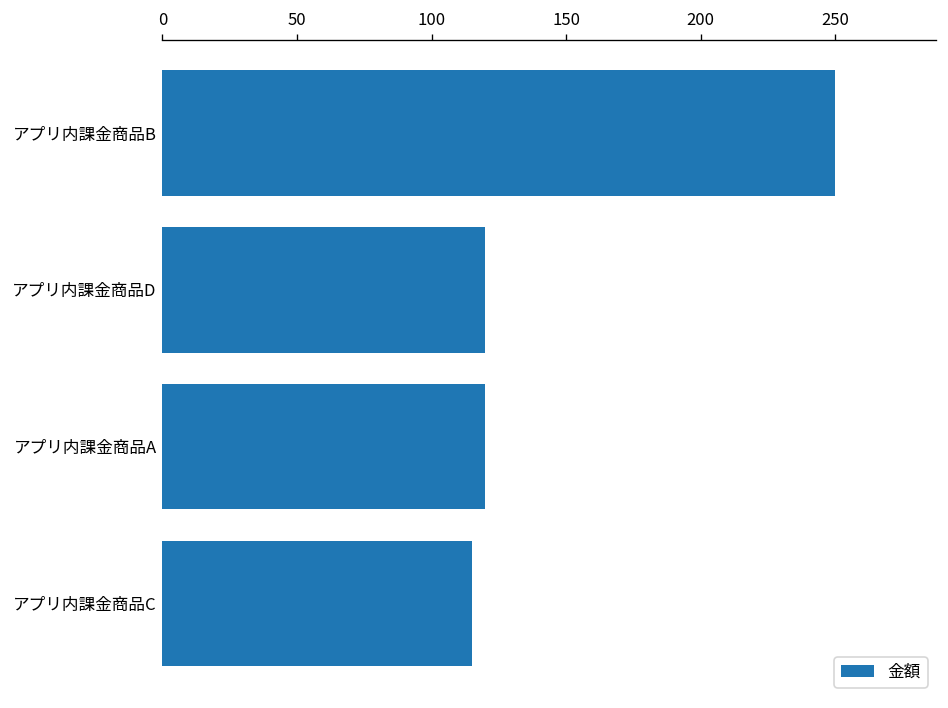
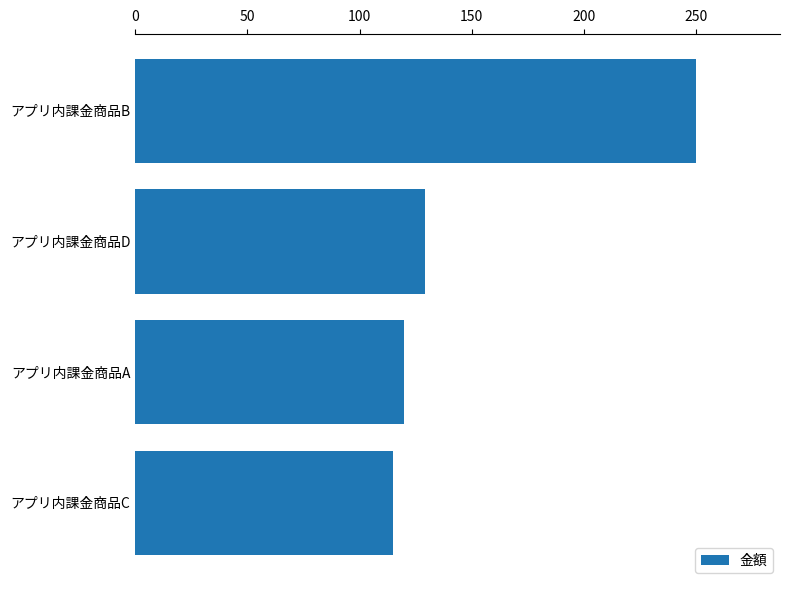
アプリ内課金商品D: 120 -> 129
